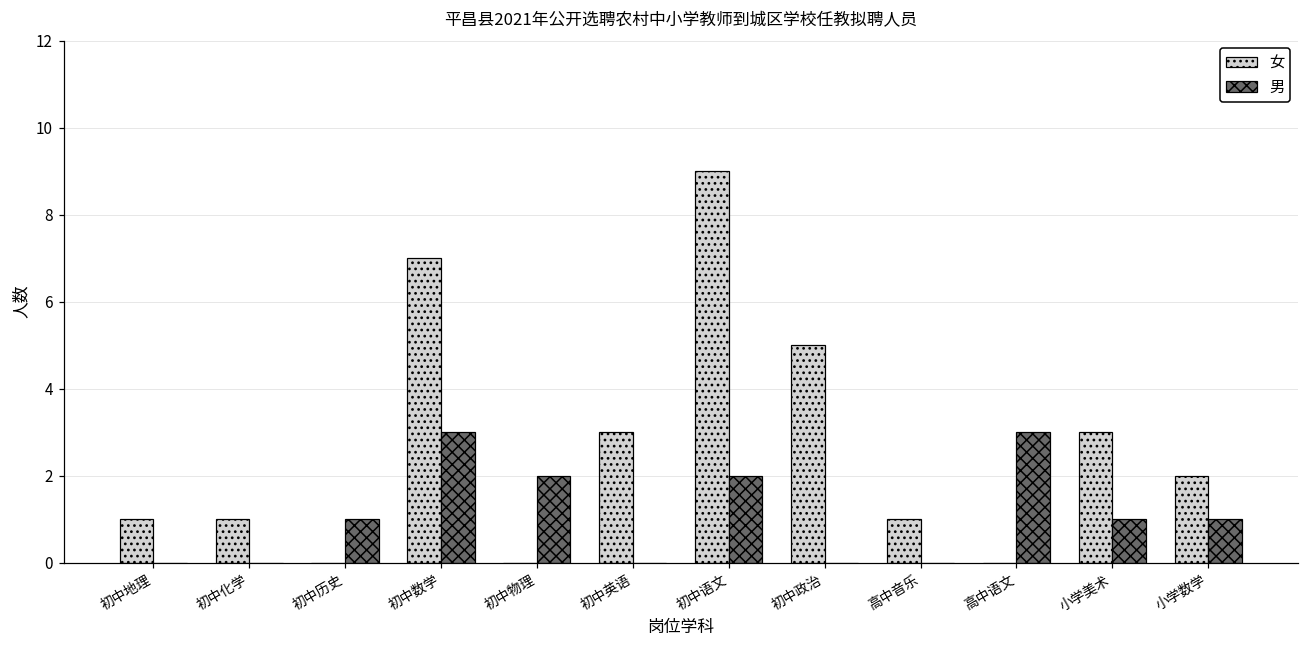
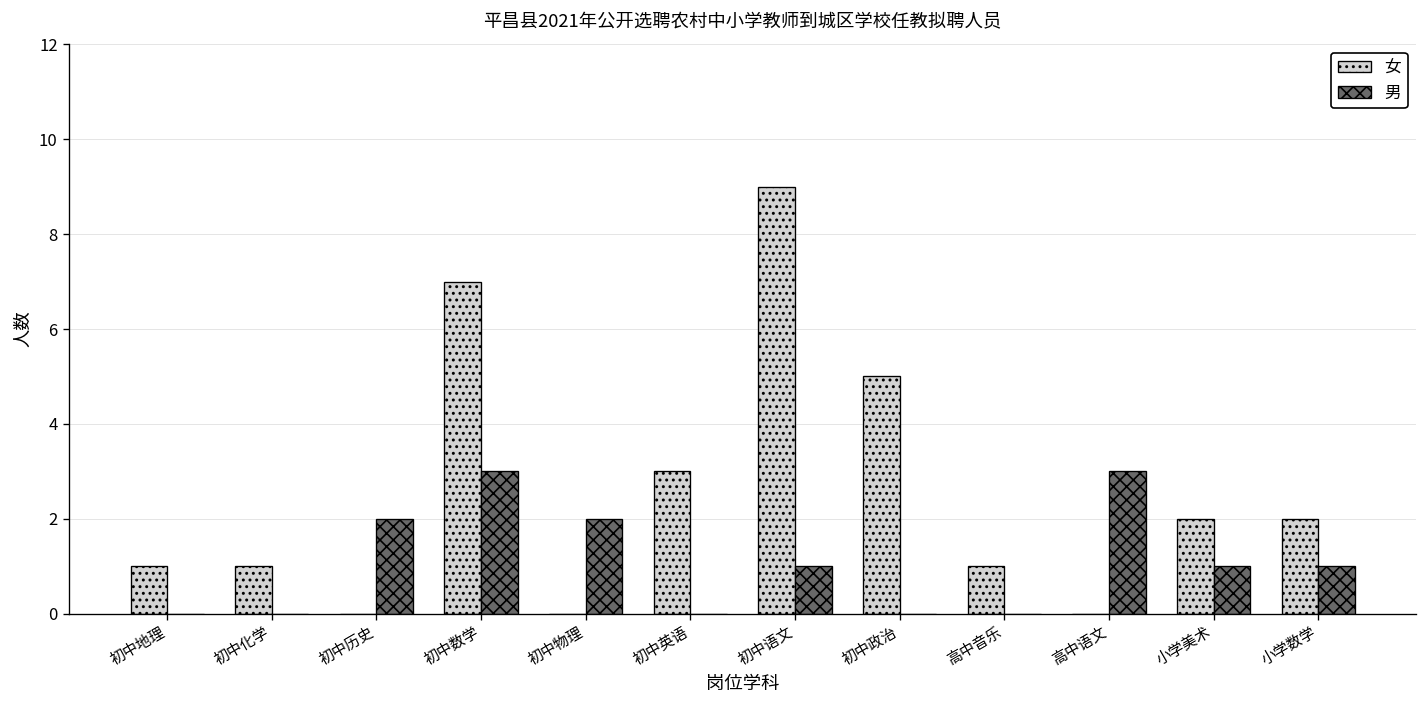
男, 初中历史: 1 -> 2
男, 初中语文: 2 -> 1
女, 小学美术: 3 -> 2
